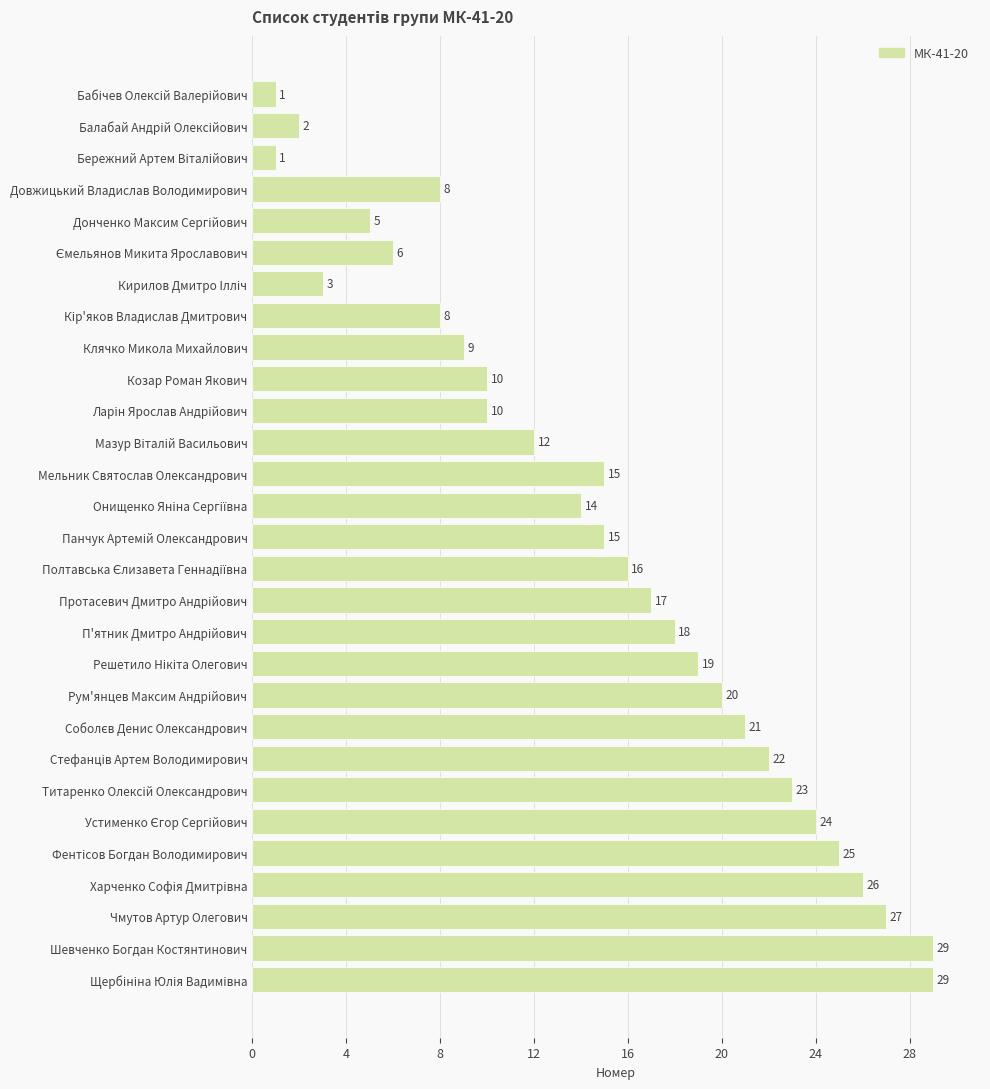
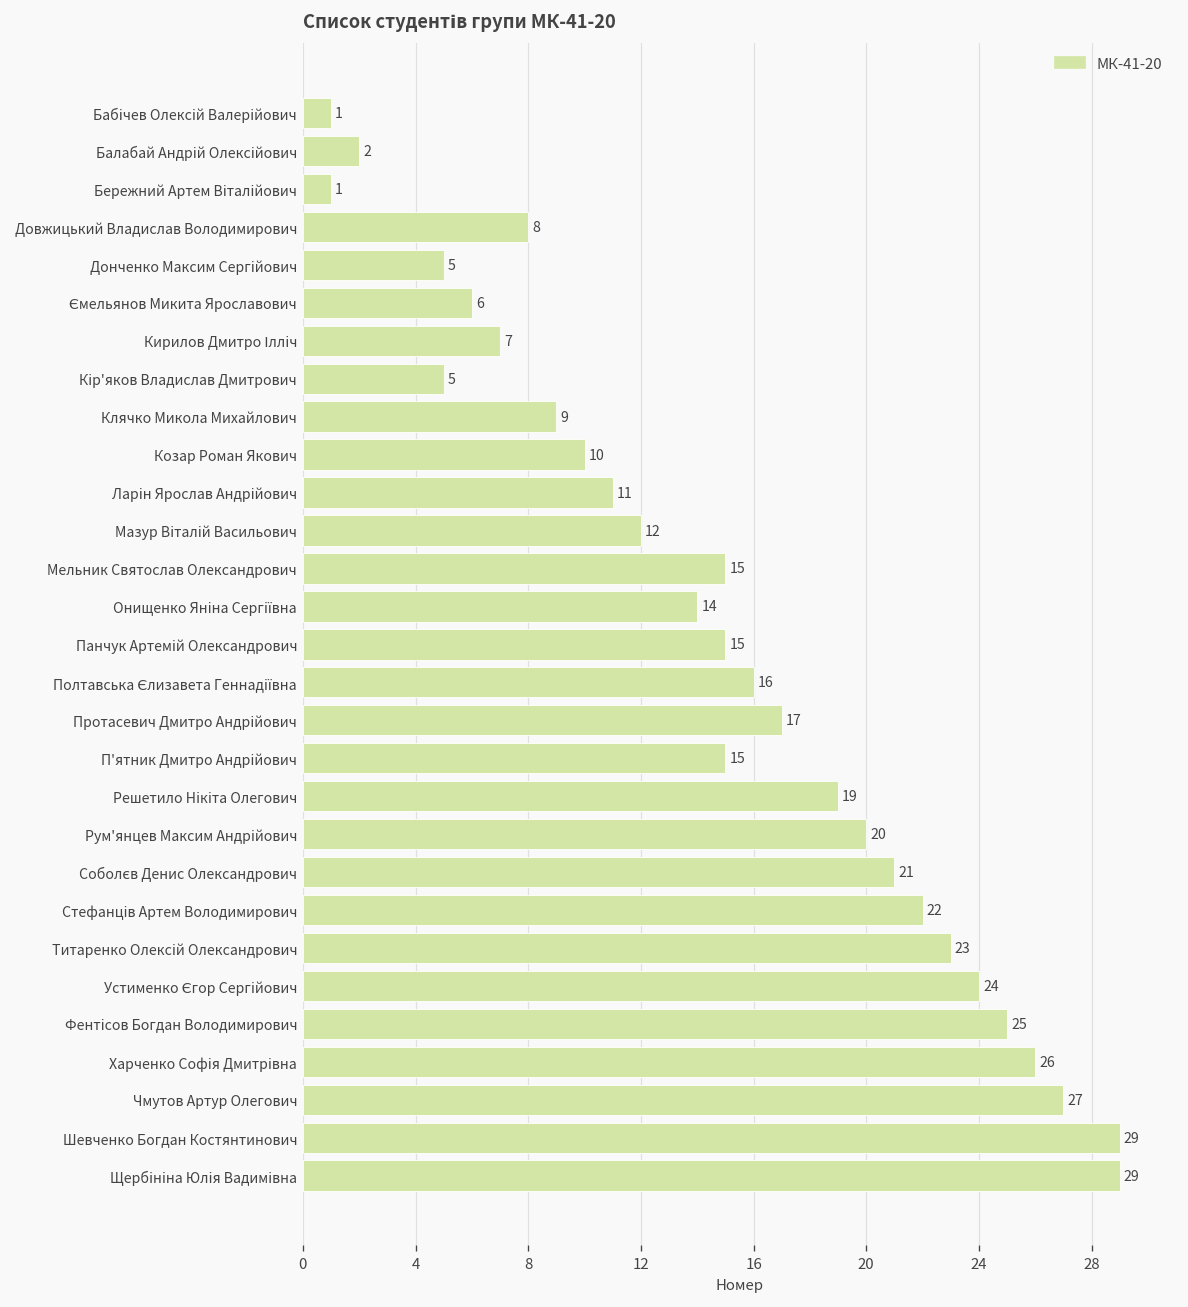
Кирилов Дмитро Ілліч: 3 -> 7
Кір'яков Владислав Дмитрович: 8 -> 5
Ларін Ярослав Андрійович: 10 -> 11
П'ятник Дмитро Андрійович: 18 -> 15
